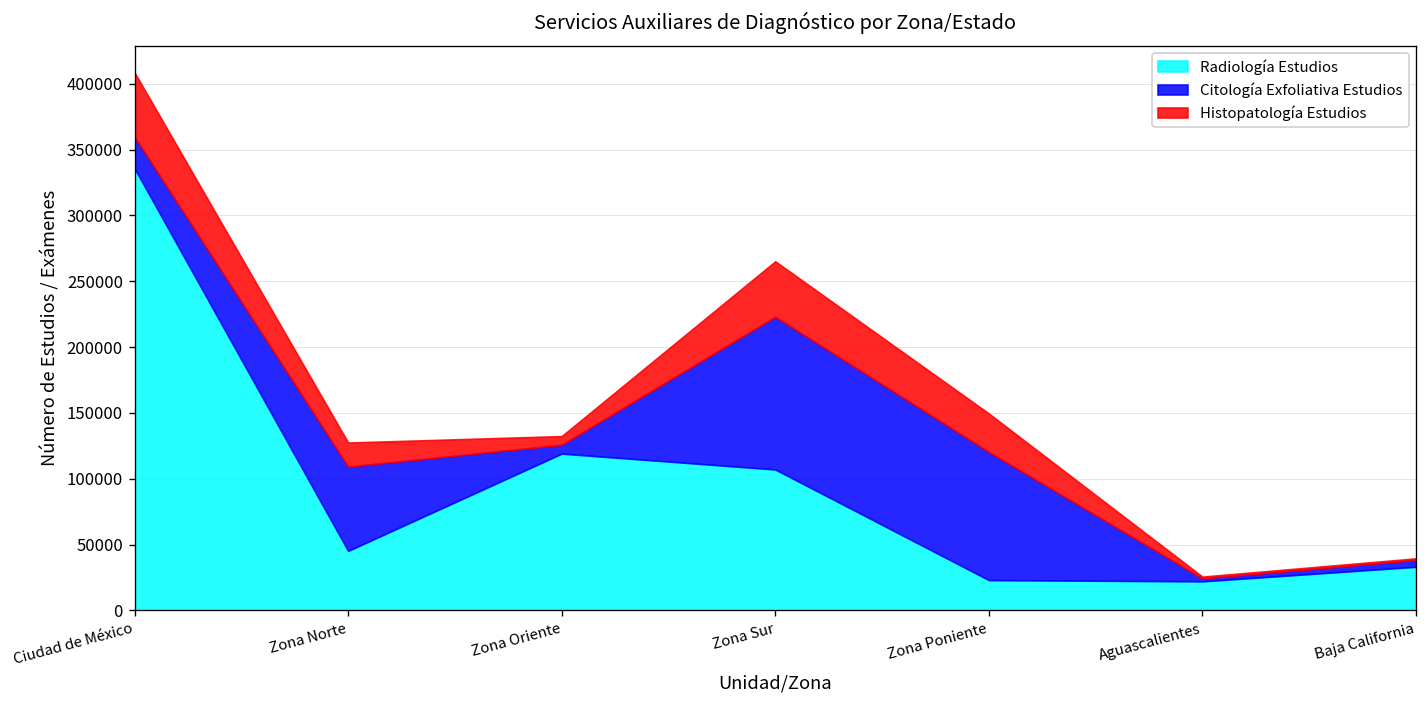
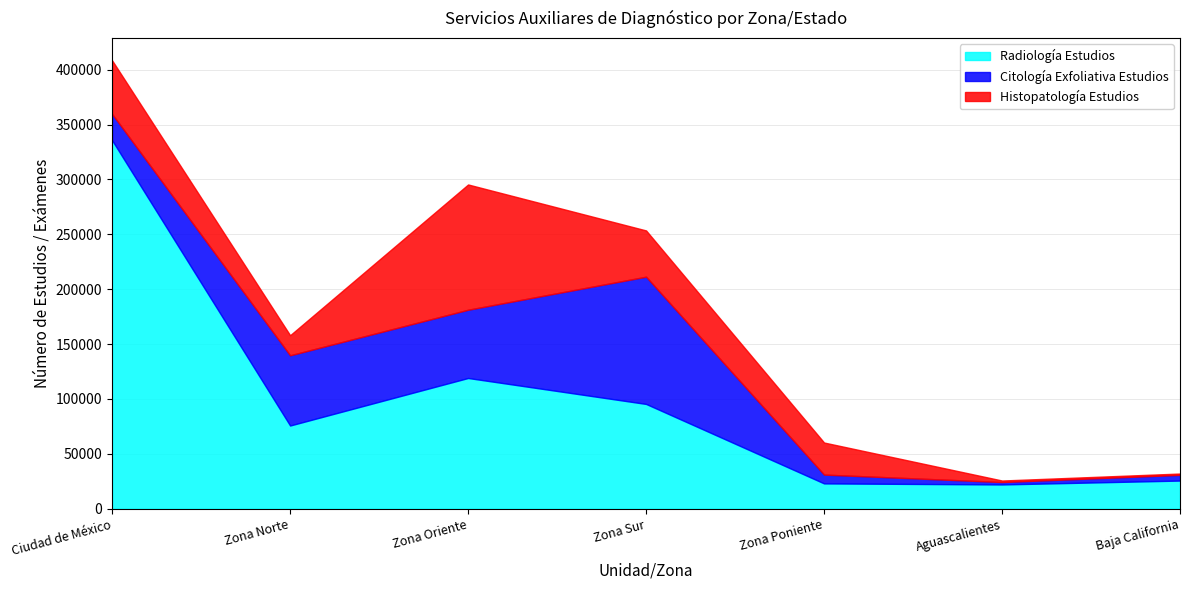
Radiología Estudios, Zona Norte: 45000 -> 76000
Citología Exfoliativa Estudios, Zona Oriente: 7000 -> 62000
Histopatología Estudios, Zona Oriente: 7000 -> 114000
Radiología Estudios, Zona Sur: 107000 -> 95000
Citología Exfoliativa Estudios, Zona Poniente: 97000 -> 8000
Radiología Estudios, Baja California: 33000 -> 26000
